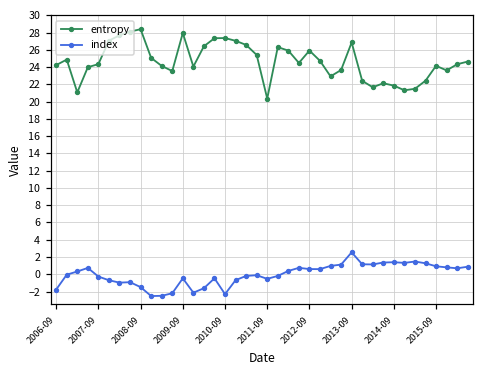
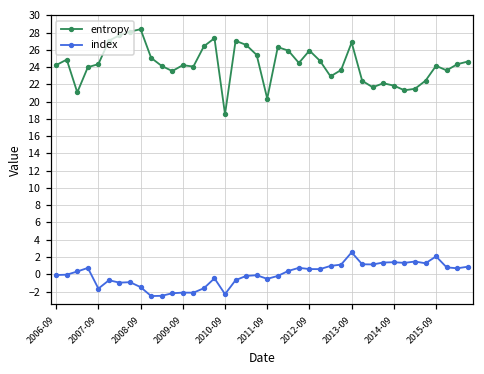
index, 2006-09: -2 -> 0
index, 2007-09: 0 -> -2
entropy, 2009-09: 28 -> 24
index, 2009-09: 0 -> -2
entropy, 2010-09: 27 -> 19
index, 2015-09: 1 -> 2
